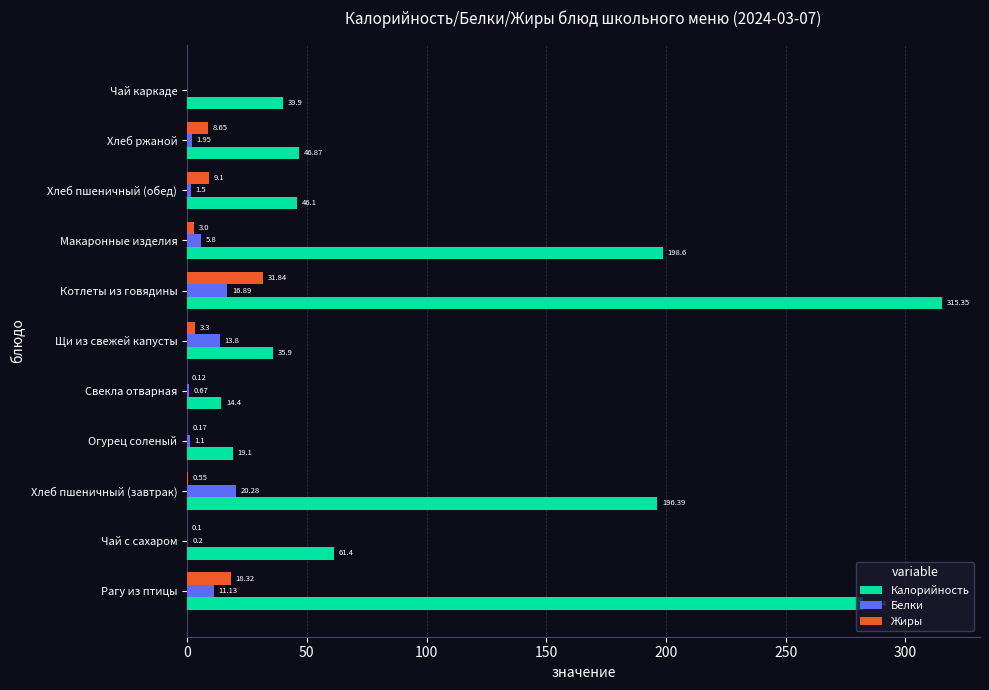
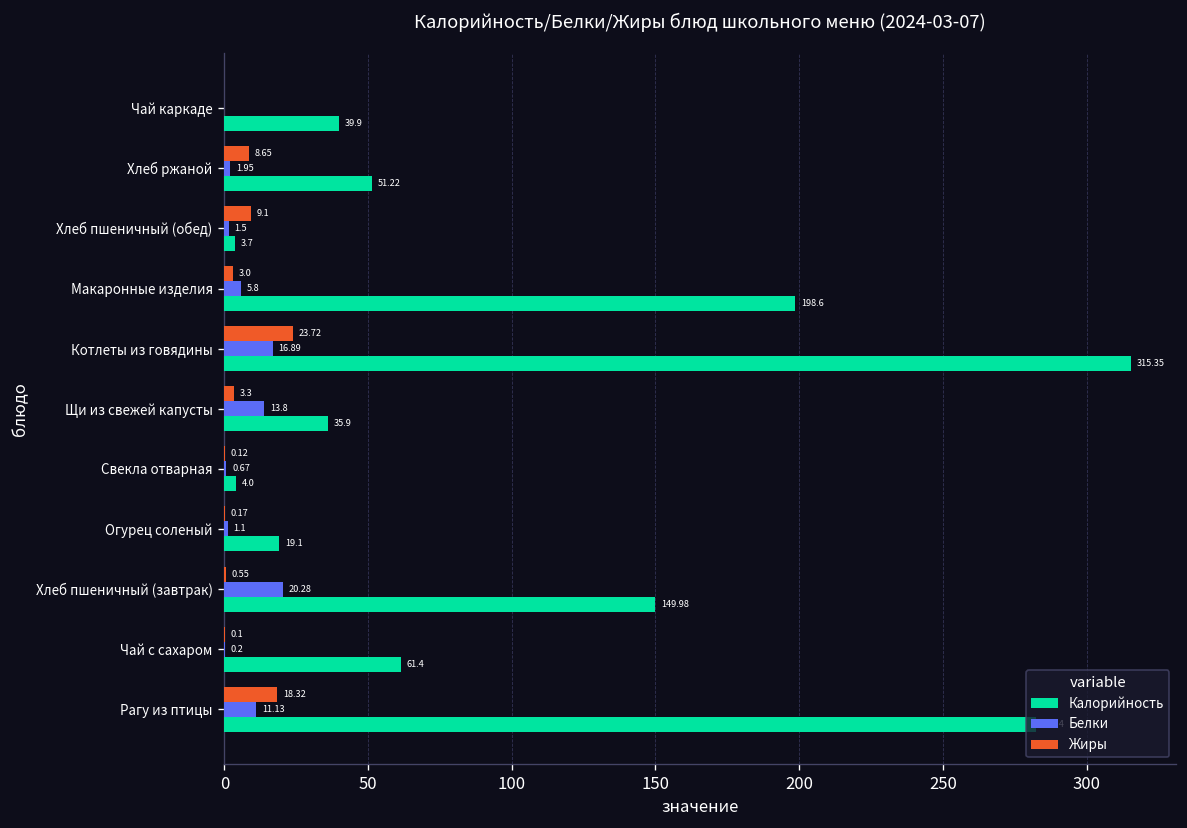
Калорийность, Хлеб ржаной: 46.87 -> 51.22
Калорийность, Хлеб пшеничный (обед): 46.1 -> 3.7
Жиры, Котлеты из говядины: 31.84 -> 23.72
Калорийность, Свекла отварная: 14.4 -> 4.0
Калорийность, Хлеб пшеничный (завтрак): 196.39 -> 149.98
